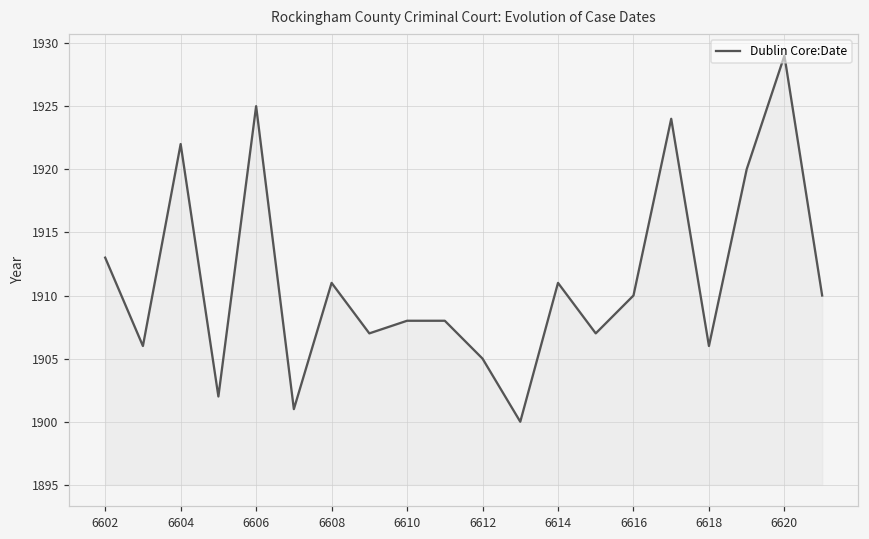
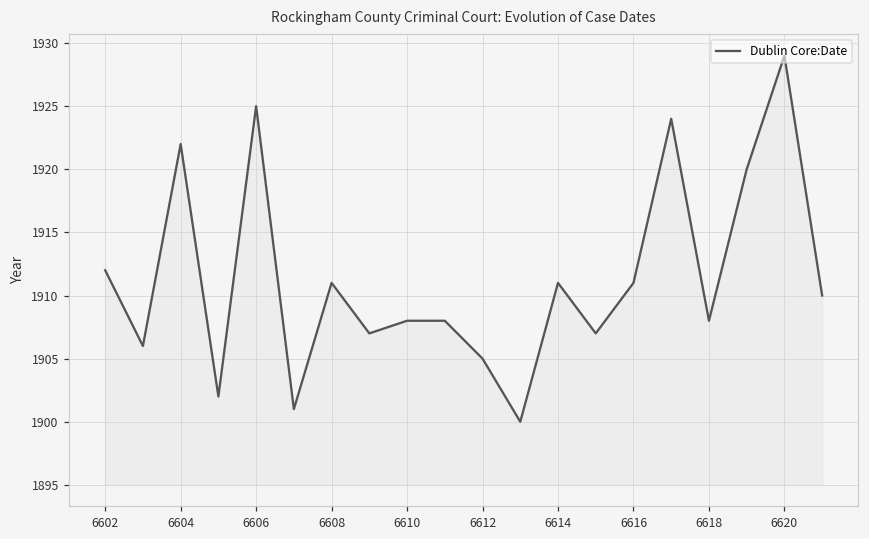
6602: 1913 -> 1912
6616: 1910 -> 1911
6618: 1906 -> 1908
